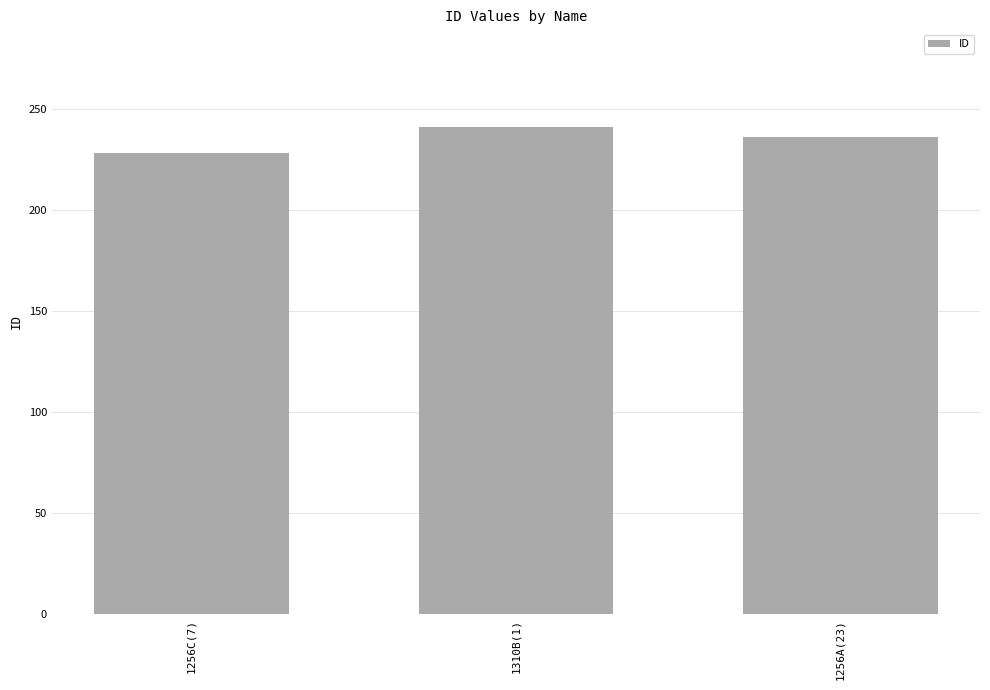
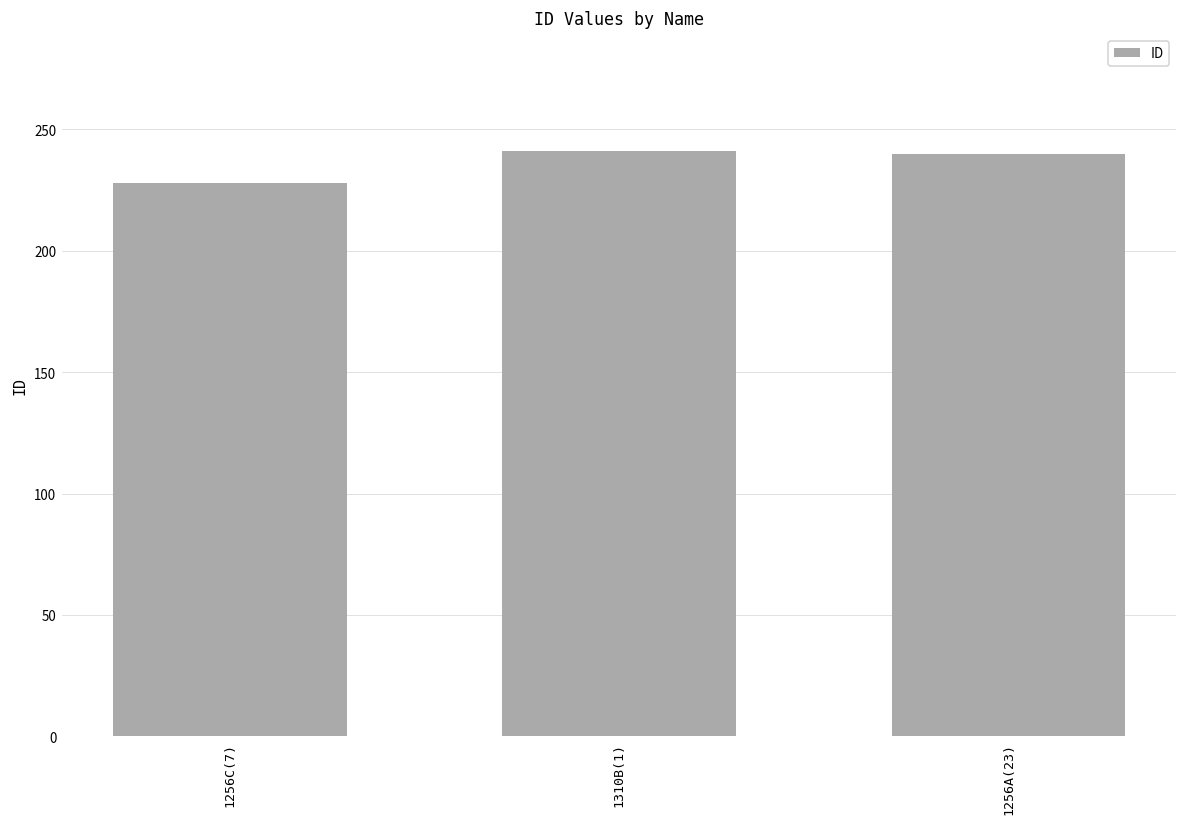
1256A(23): 236 -> 240
